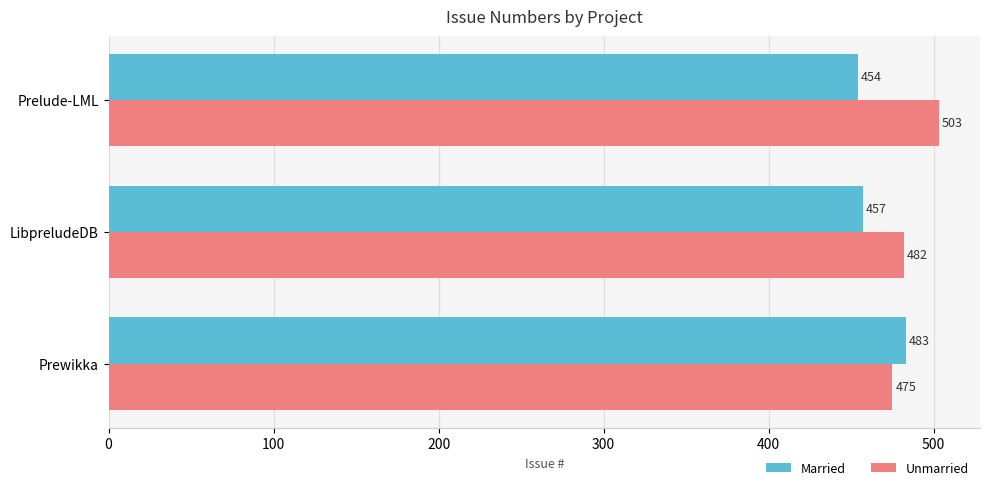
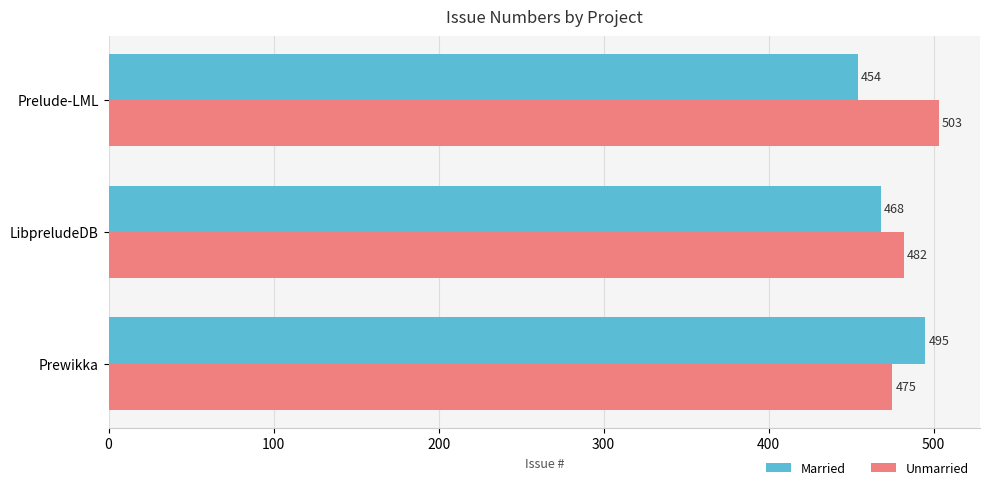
Married, LibpreludeDB: 457 -> 468
Married, Prewikka: 483 -> 495
